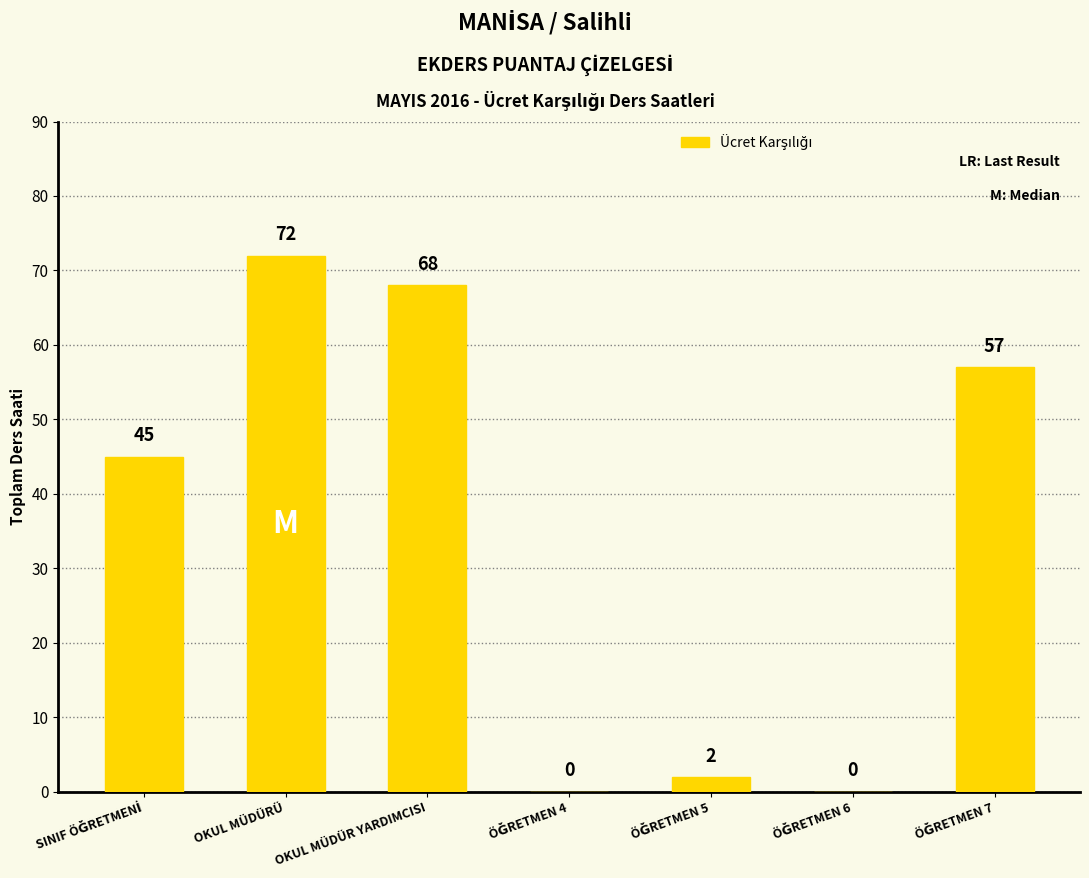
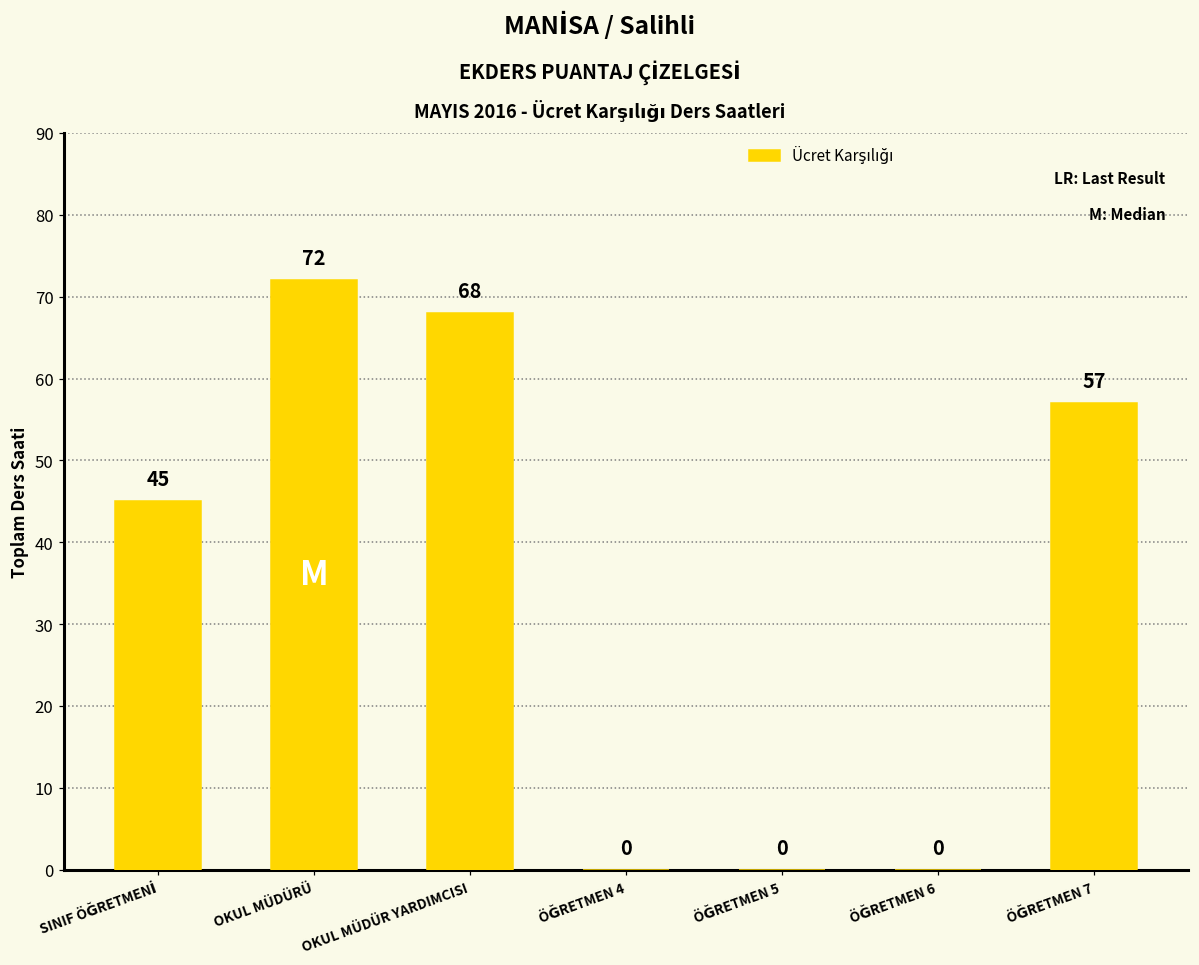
ÖĞRETMEN 5: 2 -> 0
